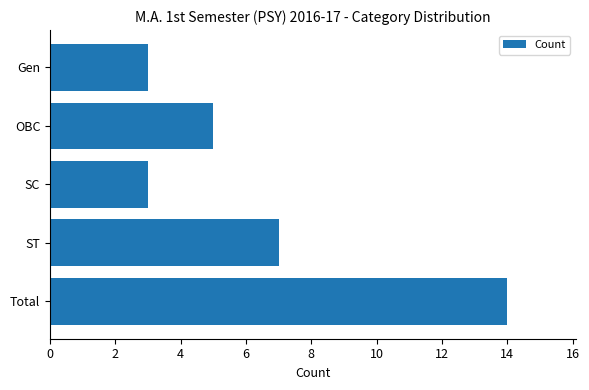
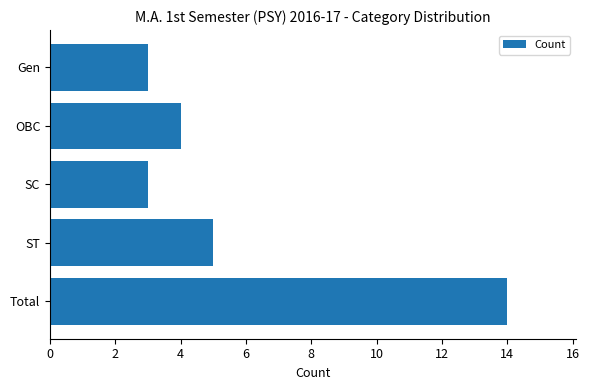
OBC: 5 -> 4
ST: 7 -> 5
